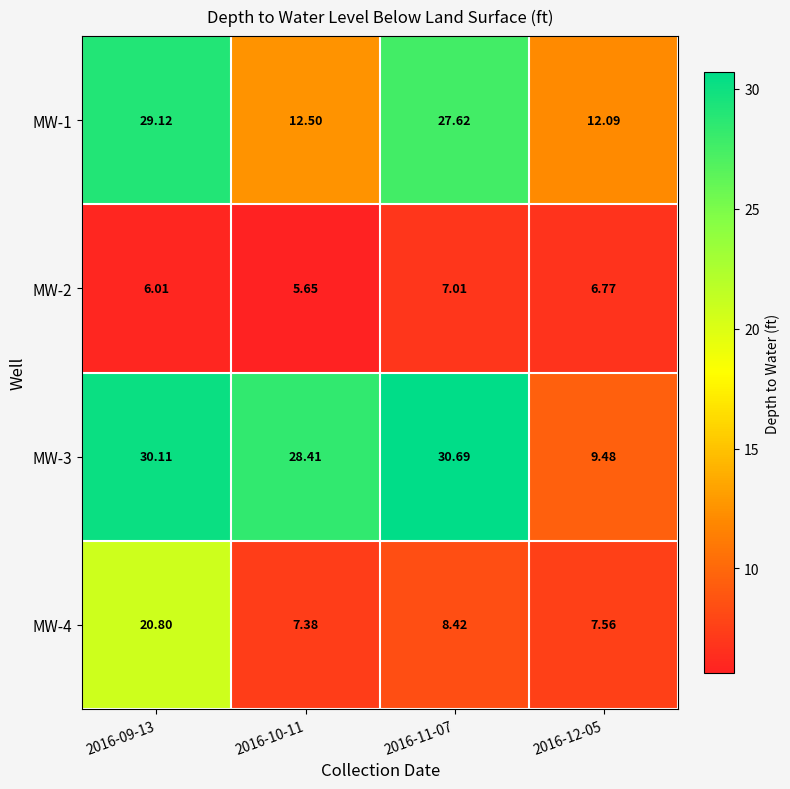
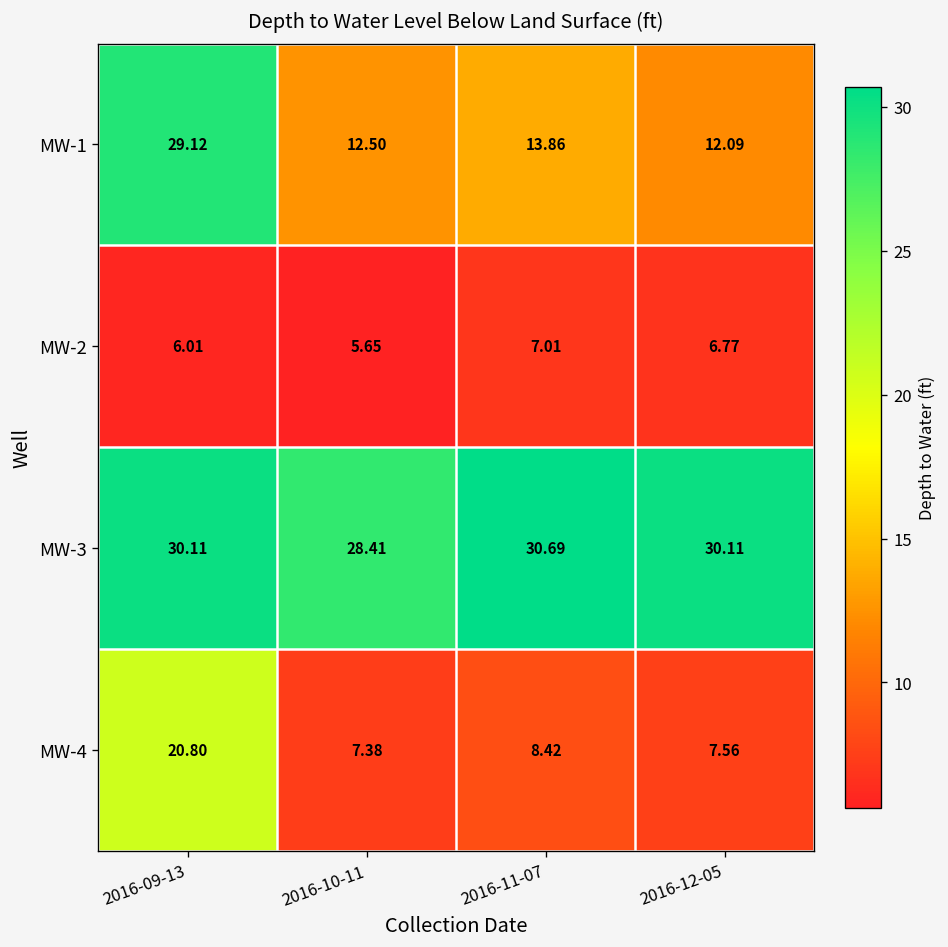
MW-1, 2016-11-07: 27.62 -> 13.86
MW-3, 2016-12-05: 9.48 -> 30.11
